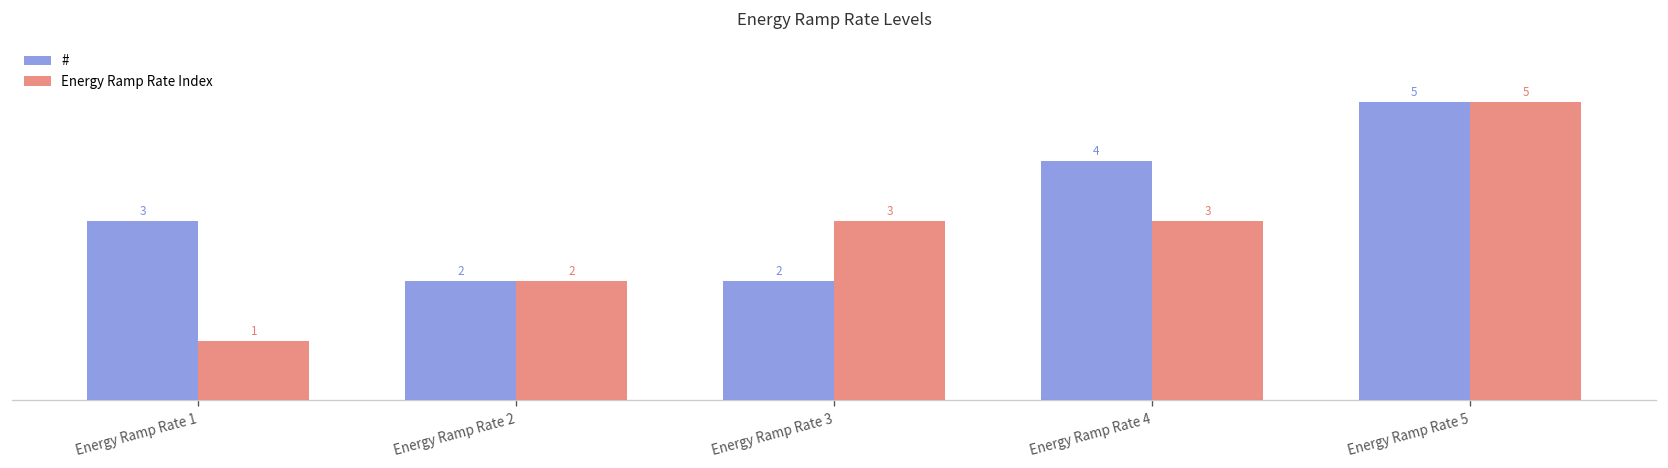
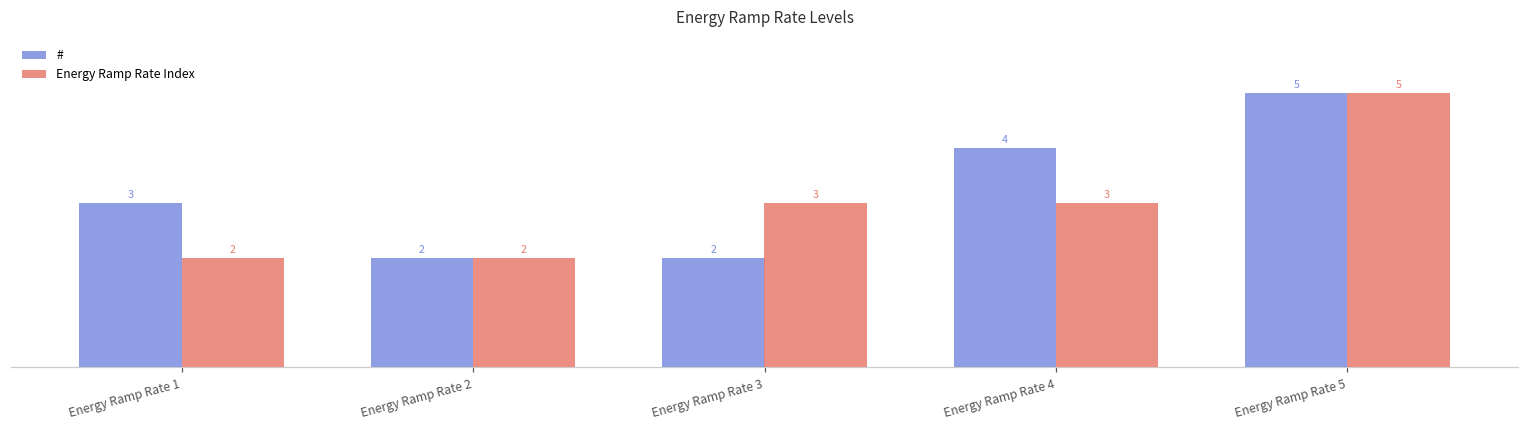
Energy Ramp Rate Index, Energy Ramp Rate 1: 1 -> 2
